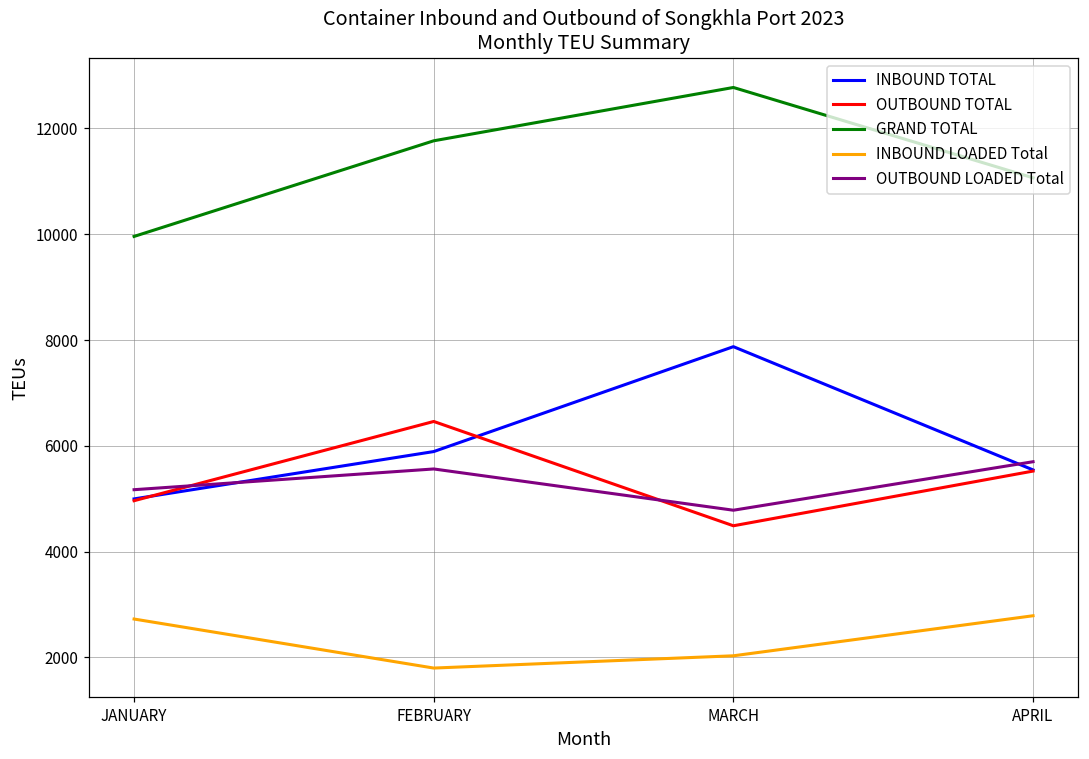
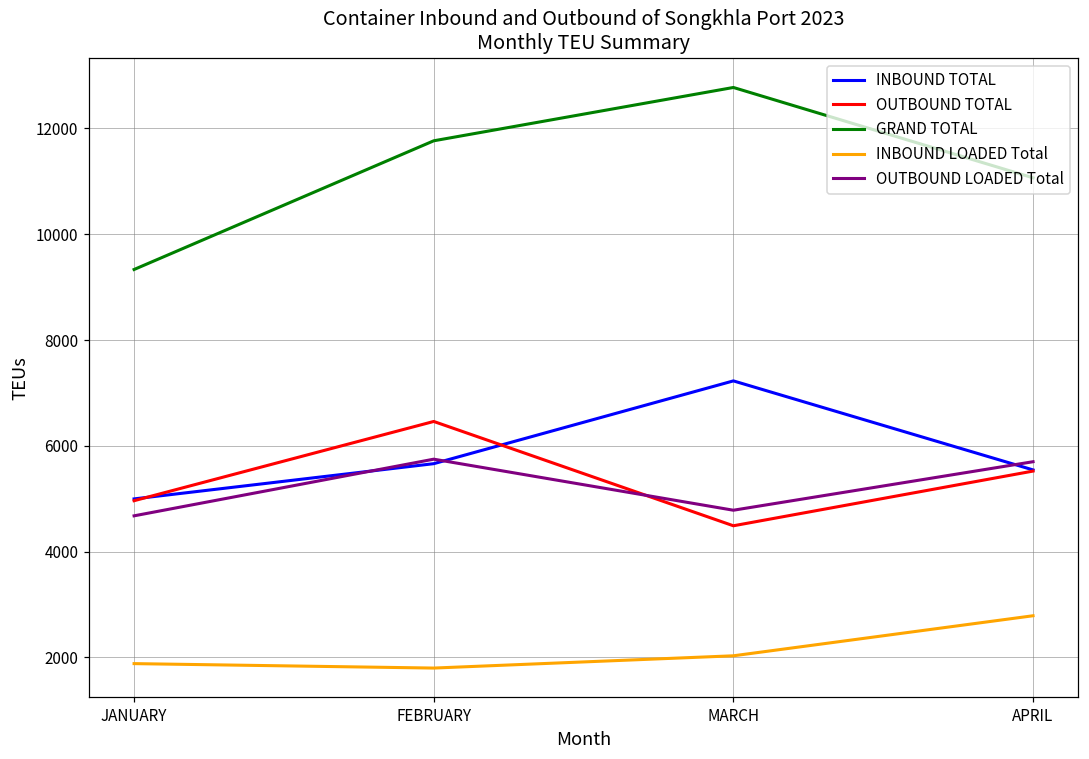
GRAND TOTAL, JANUARY: 10000 -> 9300
INBOUND LOADED Total, JANUARY: 2700 -> 1900
OUTBOUND LOADED Total, JANUARY: 5200 -> 4700
INBOUND TOTAL, FEBRUARY: 5900 -> 5700
OUTBOUND LOADED Total, FEBRUARY: 5600 -> 5700
INBOUND TOTAL, MARCH: 7900 -> 7200
